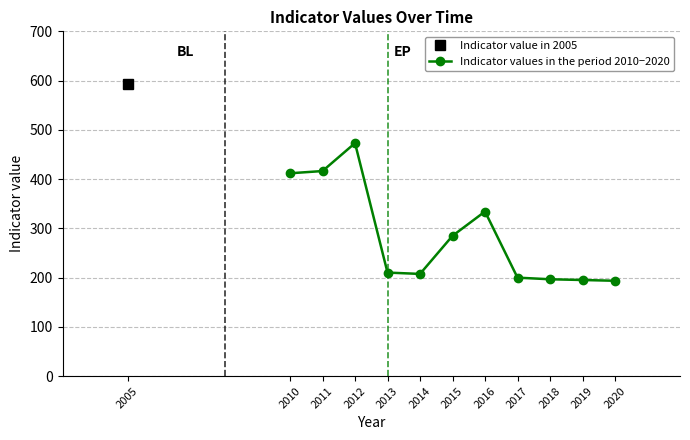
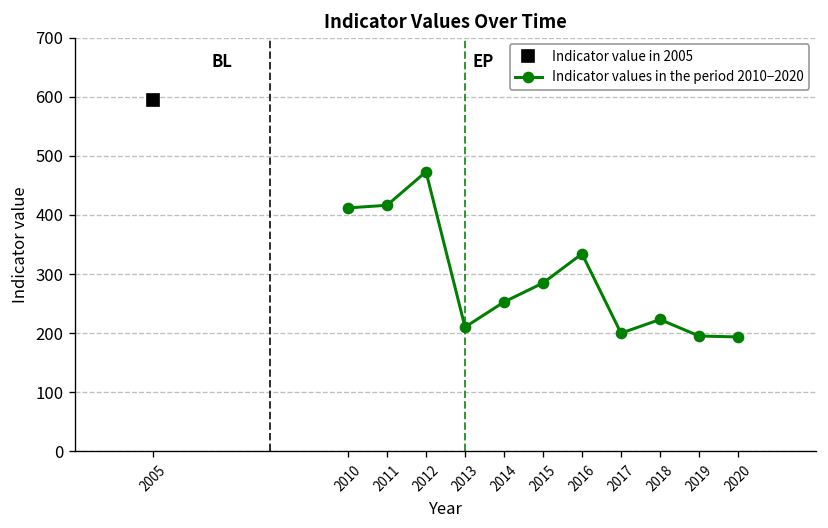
Indicator values in the period 2010−2020, 2014: 210 -> 250
Indicator values in the period 2010−2020, 2018: 200 -> 220
